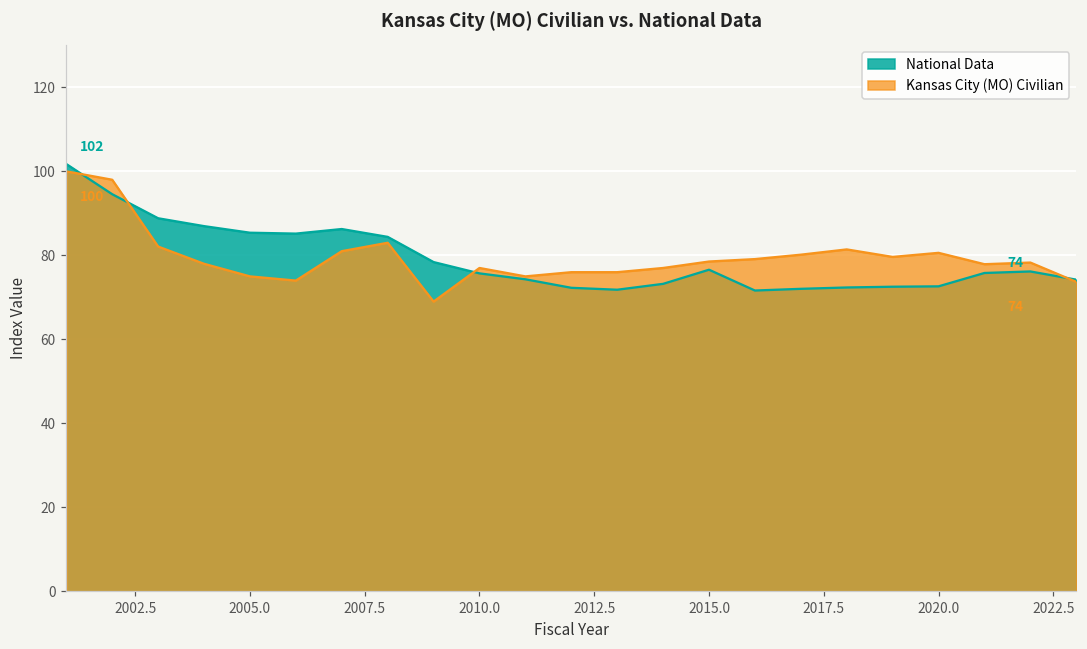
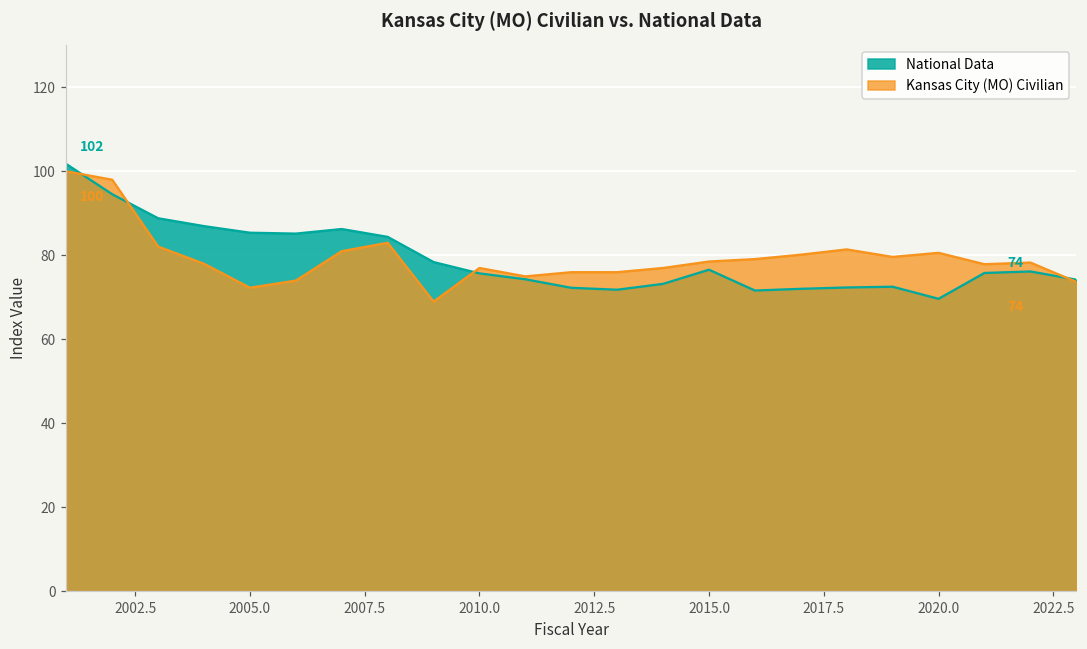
Kansas City (MO) Civilian, 2005.0: 75 -> 72
National Data, 2020.0: 73 -> 70
